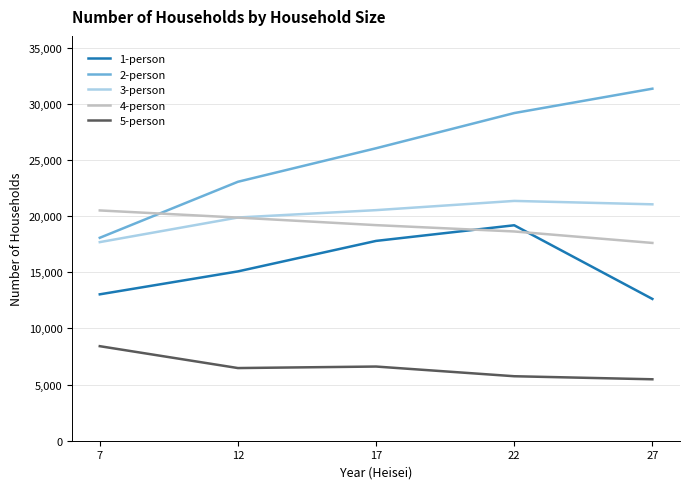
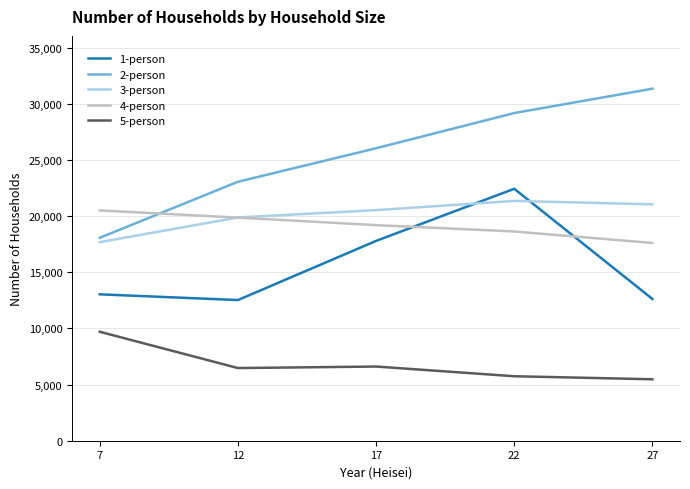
5-person, 7: 8,400 -> 9,700
1-person, 12: 15,100 -> 12,500
1-person, 22: 19,200 -> 22,400
